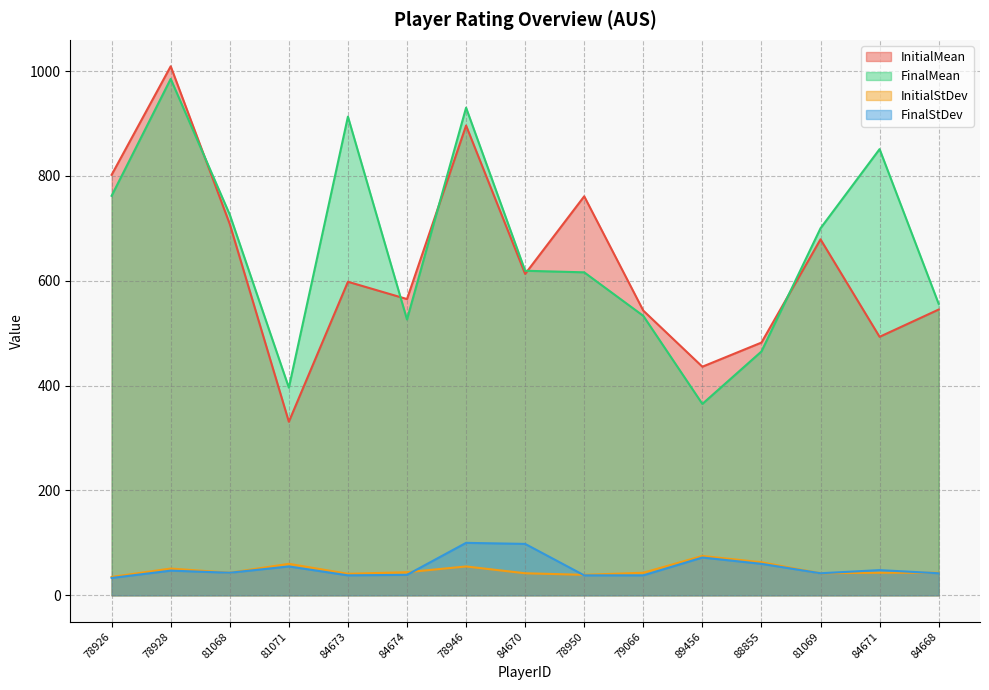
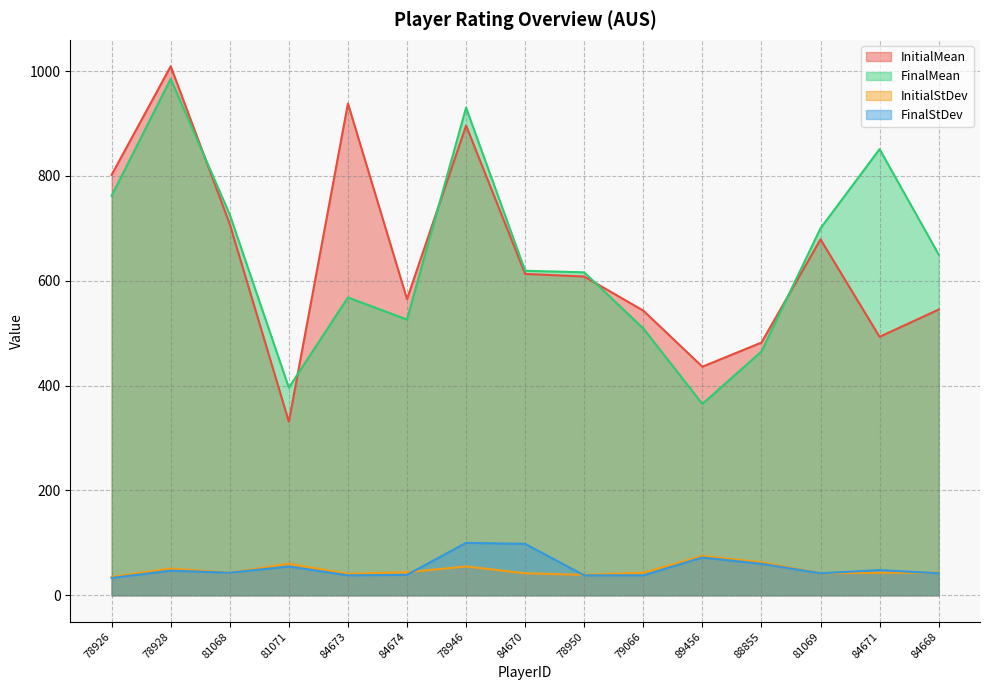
InitialMean, 84673: 600 -> 940
FinalMean, 84673: 910 -> 570
InitialMean, 78950: 760 -> 610
FinalMean, 79066: 530 -> 510
FinalMean, 84668: 560 -> 650
